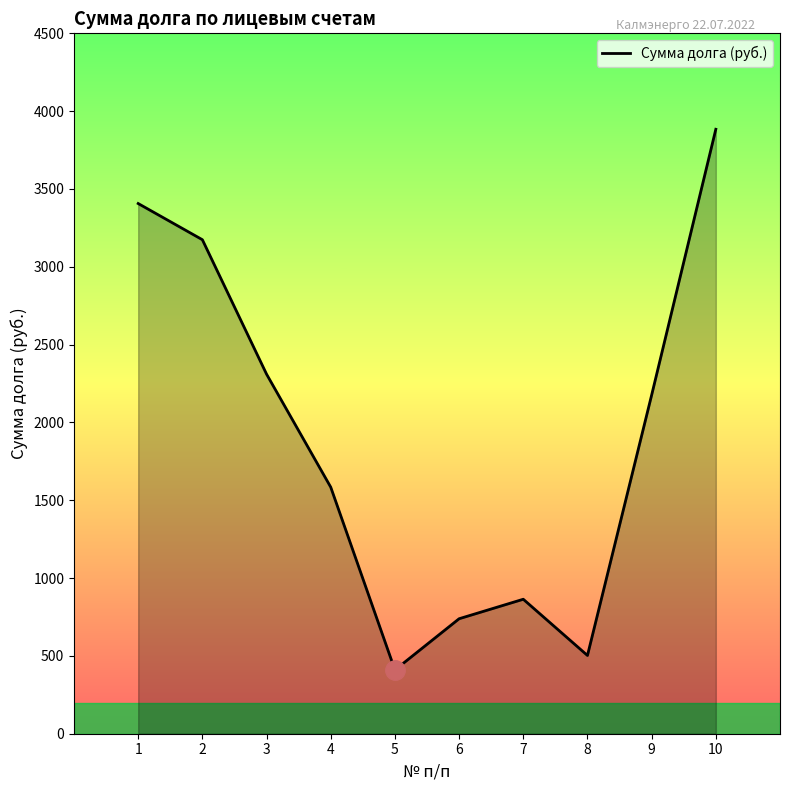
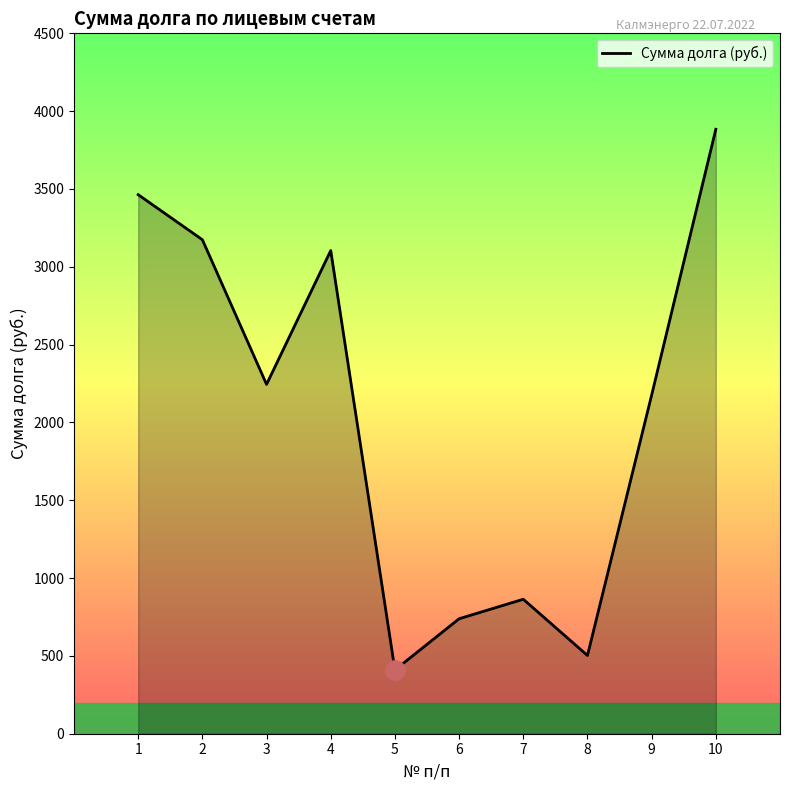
Сумма долга (руб.), 1: 3410 -> 3460
Сумма долга (руб.), 3: 2310 -> 2240
Сумма долга (руб.), 4: 1580 -> 3100
